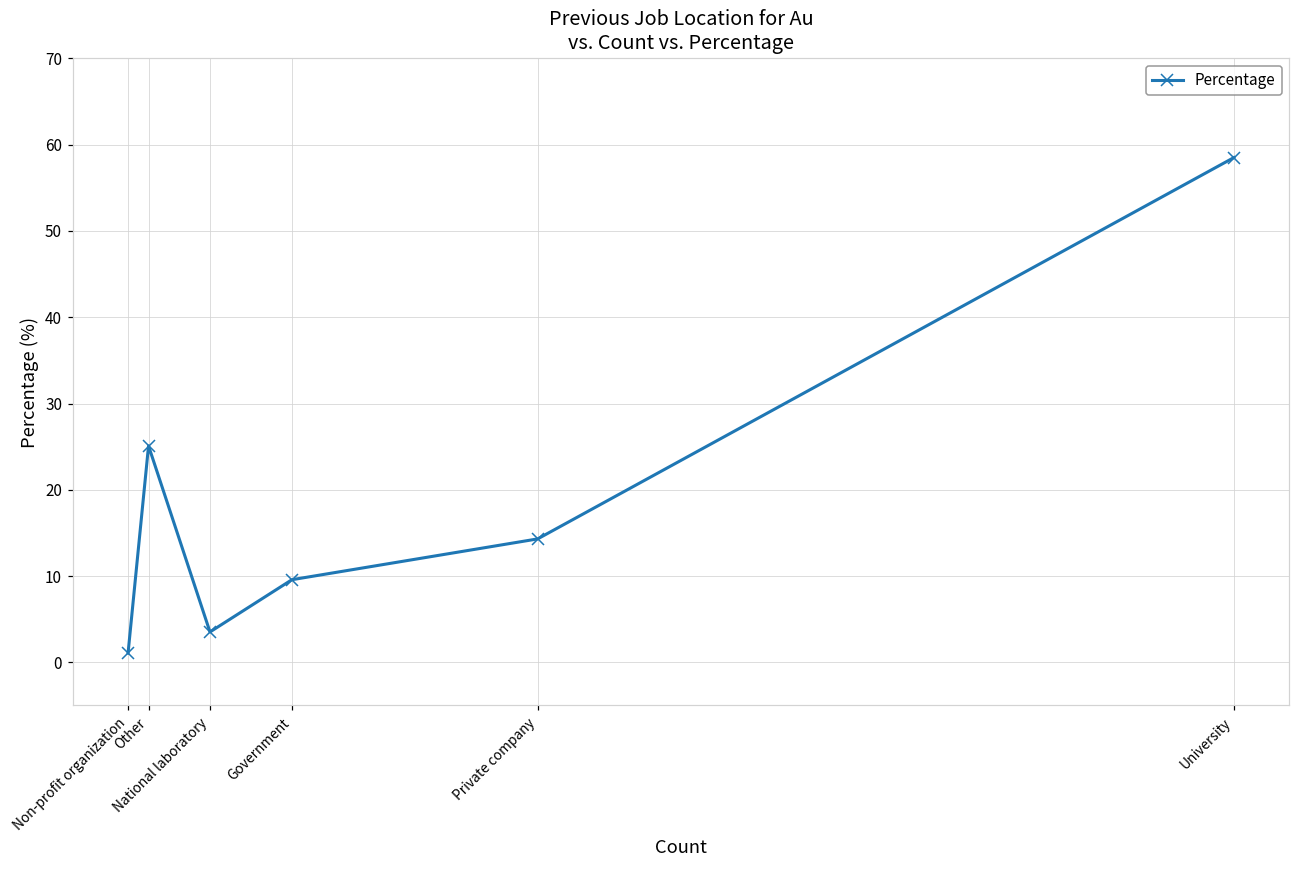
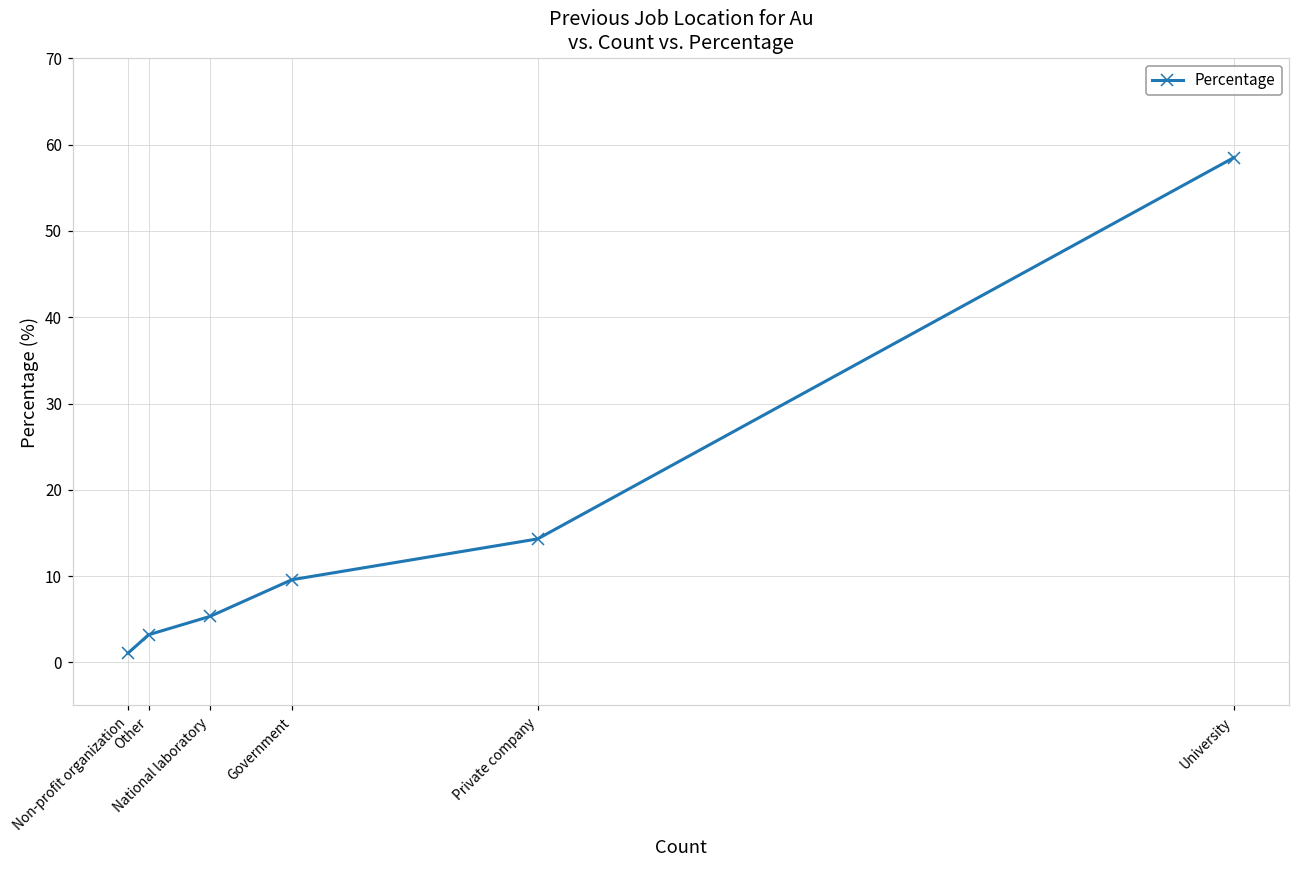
Other: 25 -> 3
National laboratory: 4 -> 5
